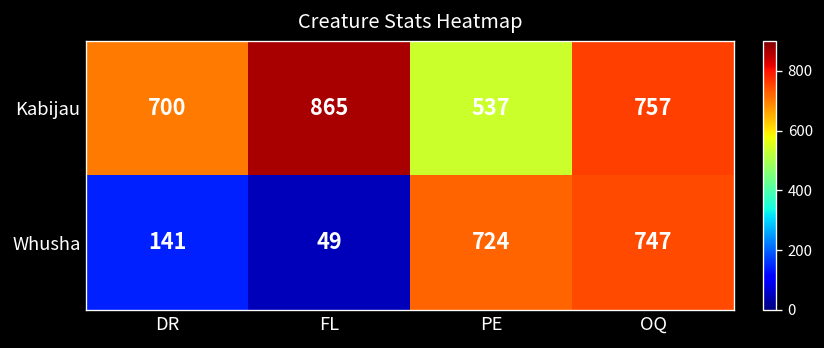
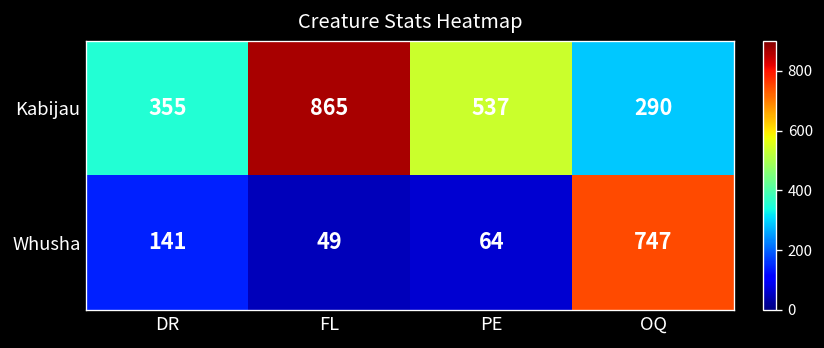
Kabijau, DR: 700 -> 355
Kabijau, OQ: 757 -> 290
Whusha, PE: 724 -> 64
